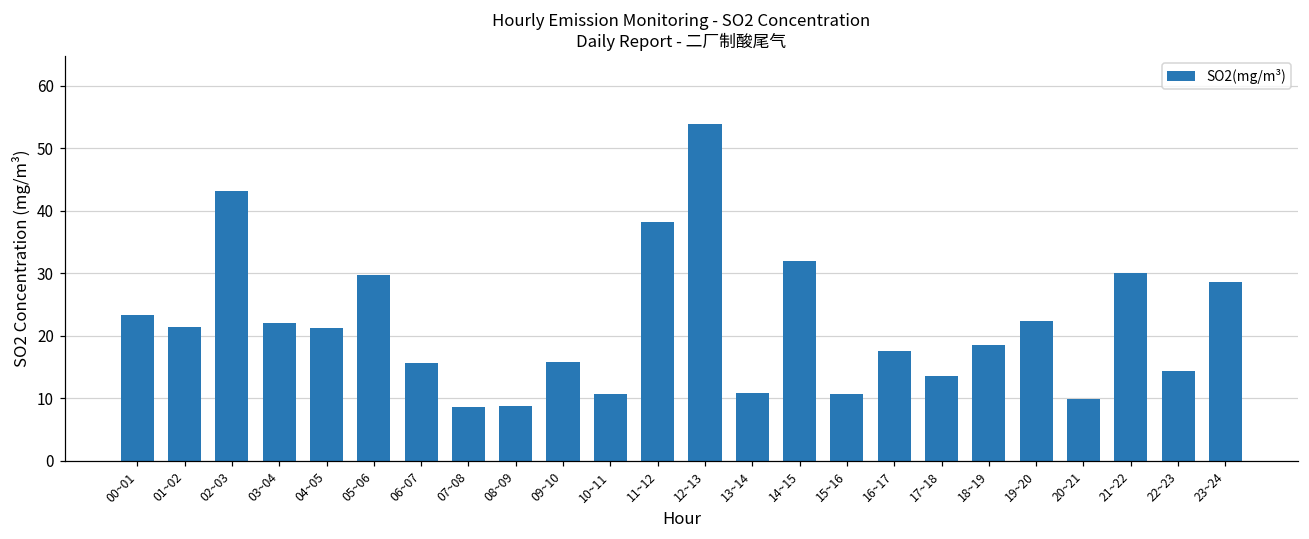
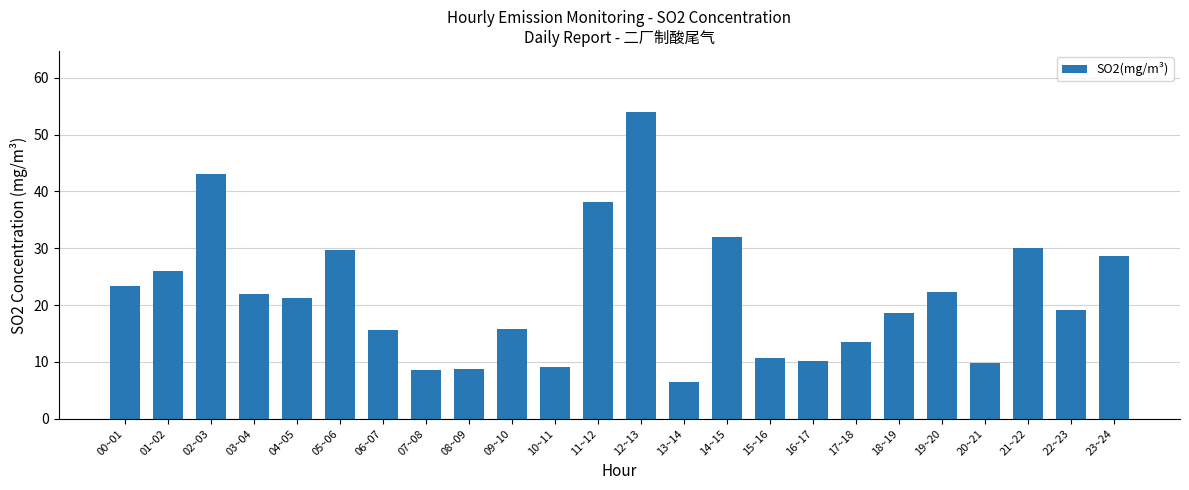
01~02: 21 -> 26
10~11: 11 -> 9
13~14: 11 -> 6
16~17: 17 -> 10
22~23: 14 -> 19
